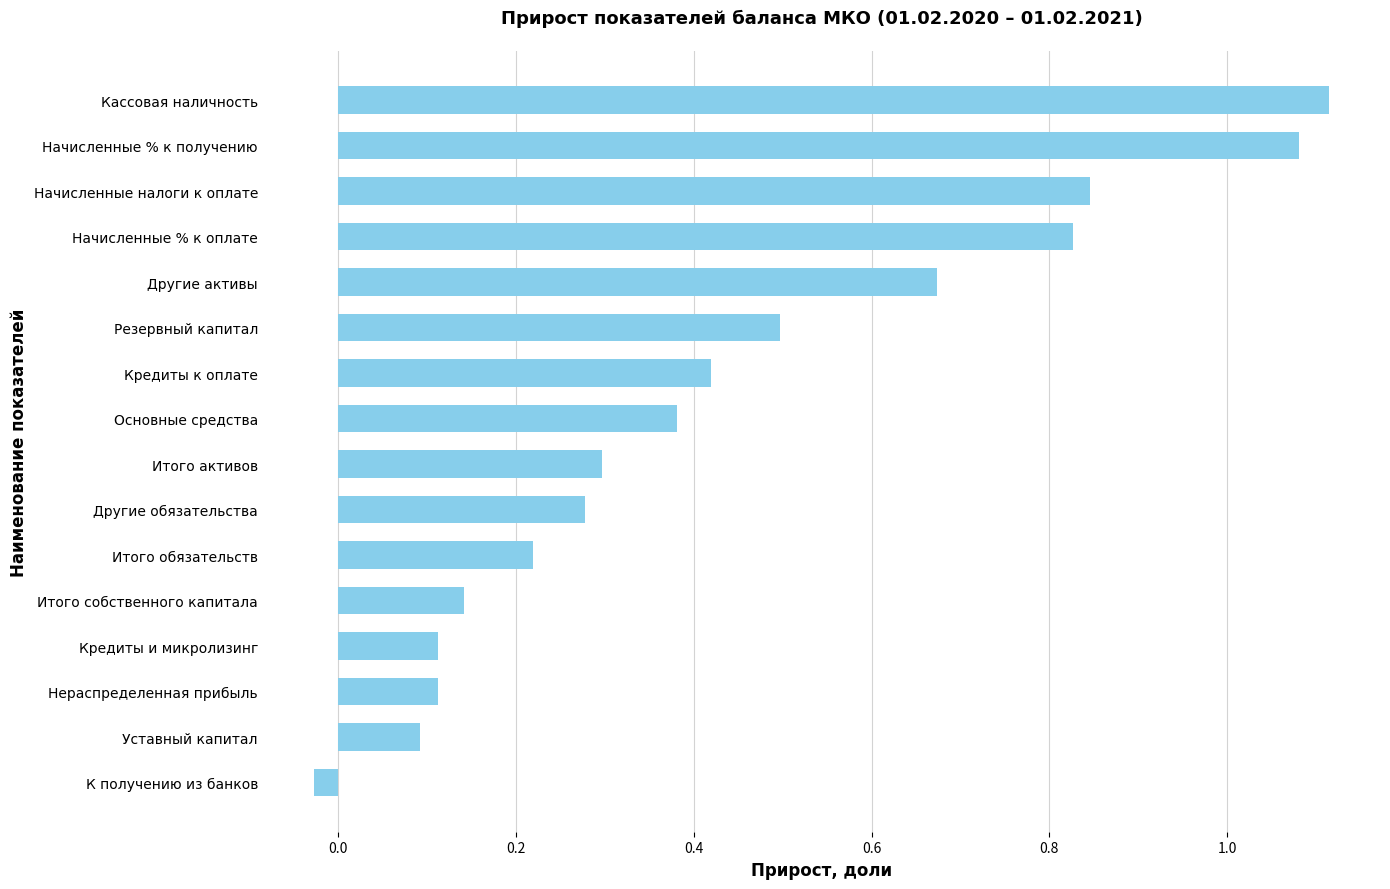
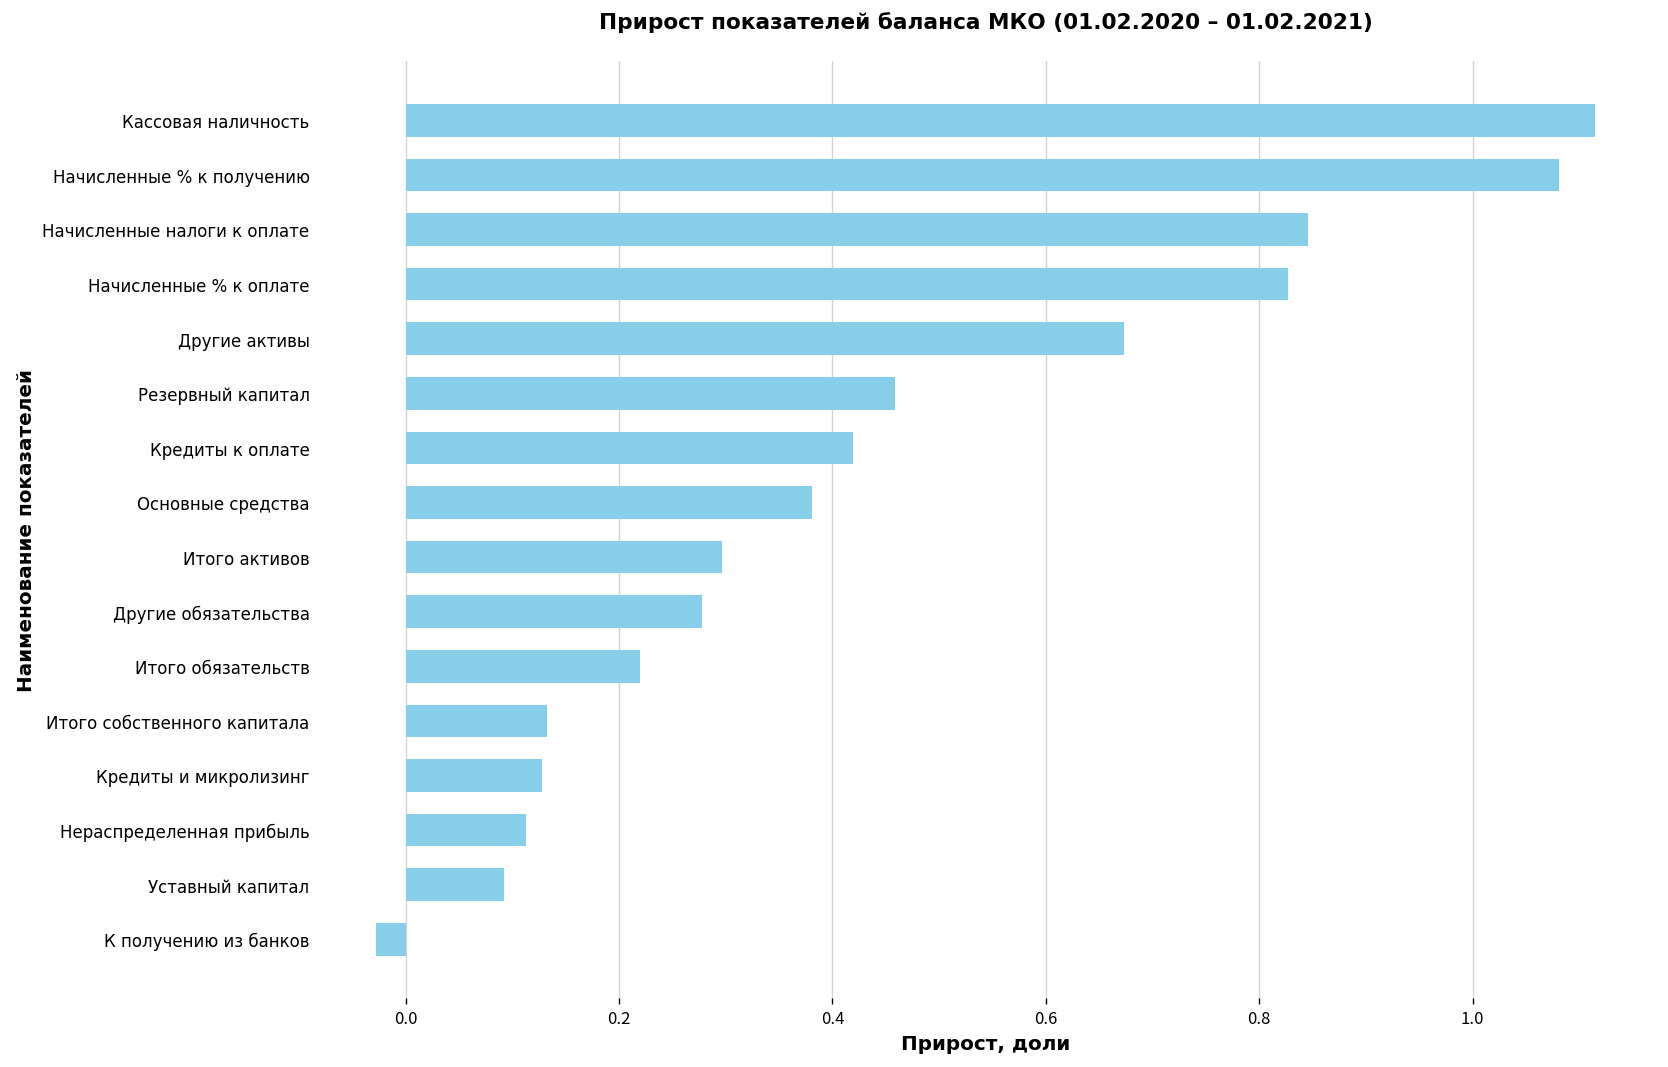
Резервный капитал: 0.50 -> 0.46
Итого собственного капитала: 0.14 -> 0.13
Кредиты и микролизинг: 0.11 -> 0.13
